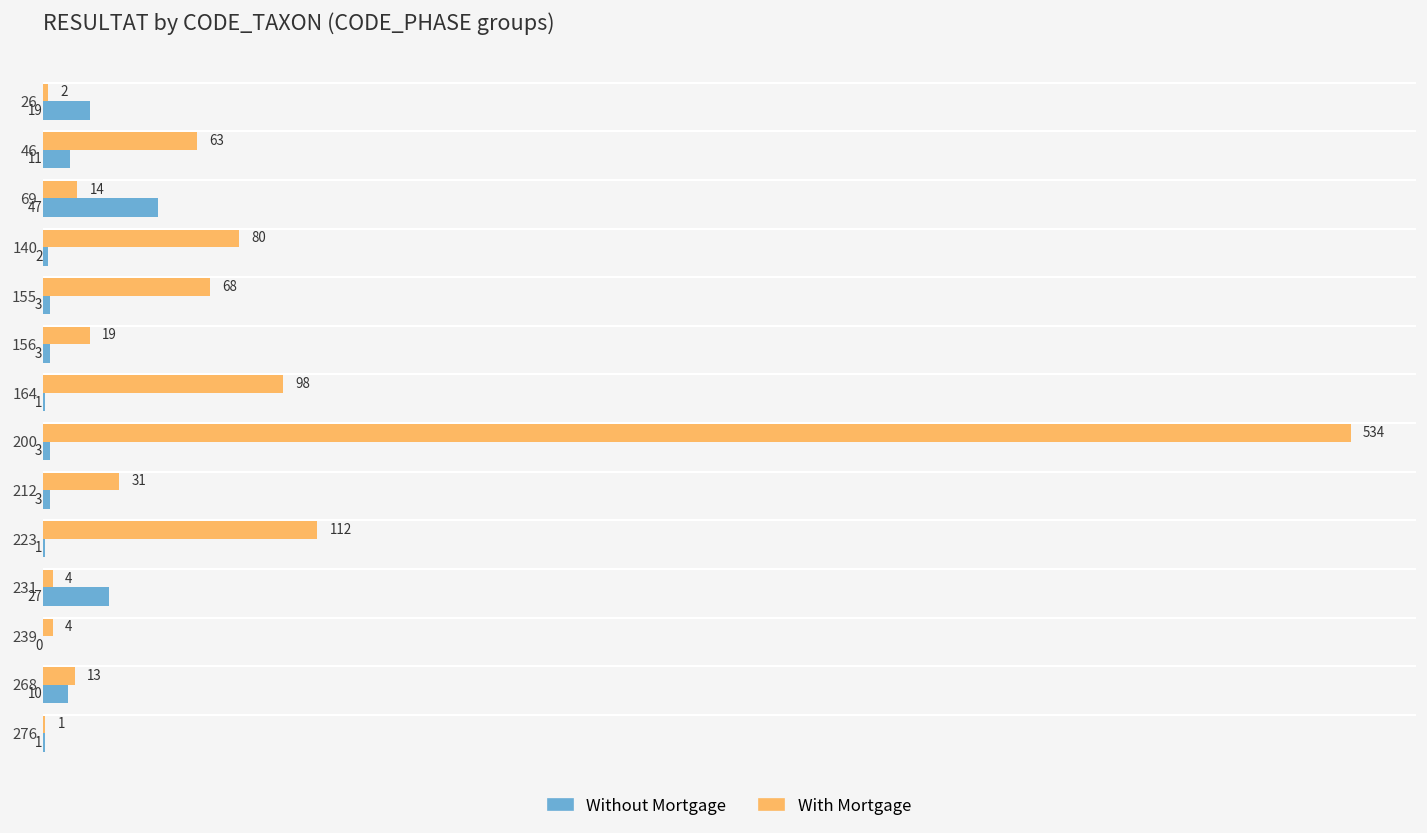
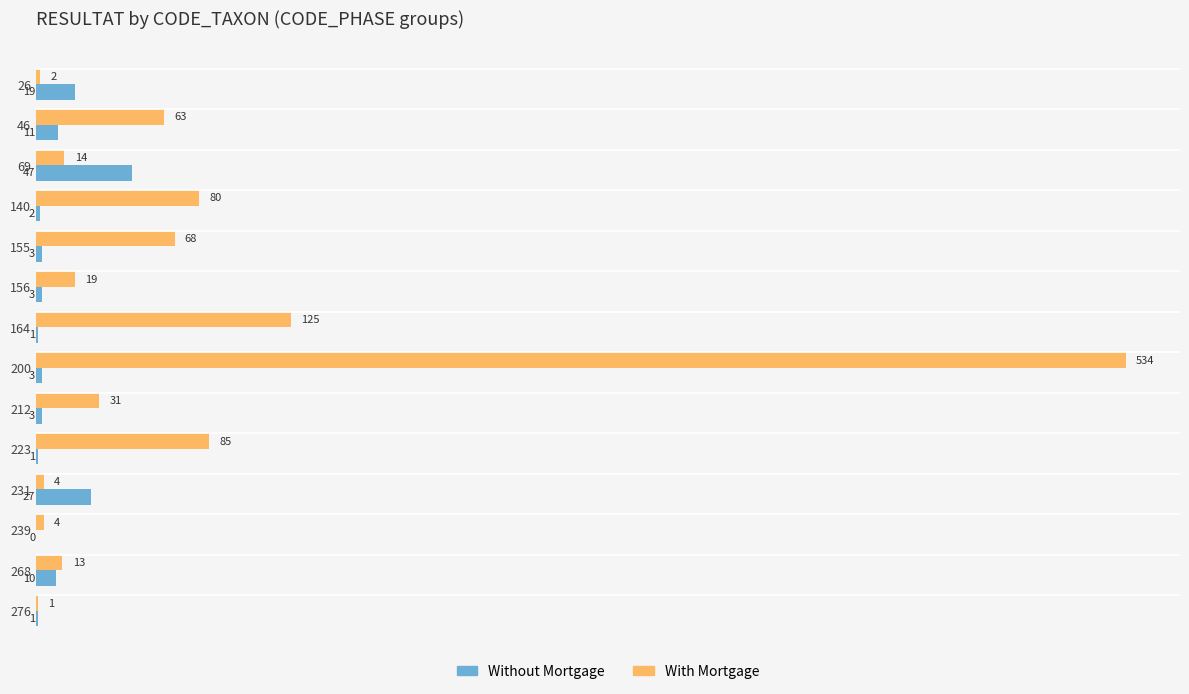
With Mortgage, 164: 98 -> 125
With Mortgage, 223: 112 -> 85
